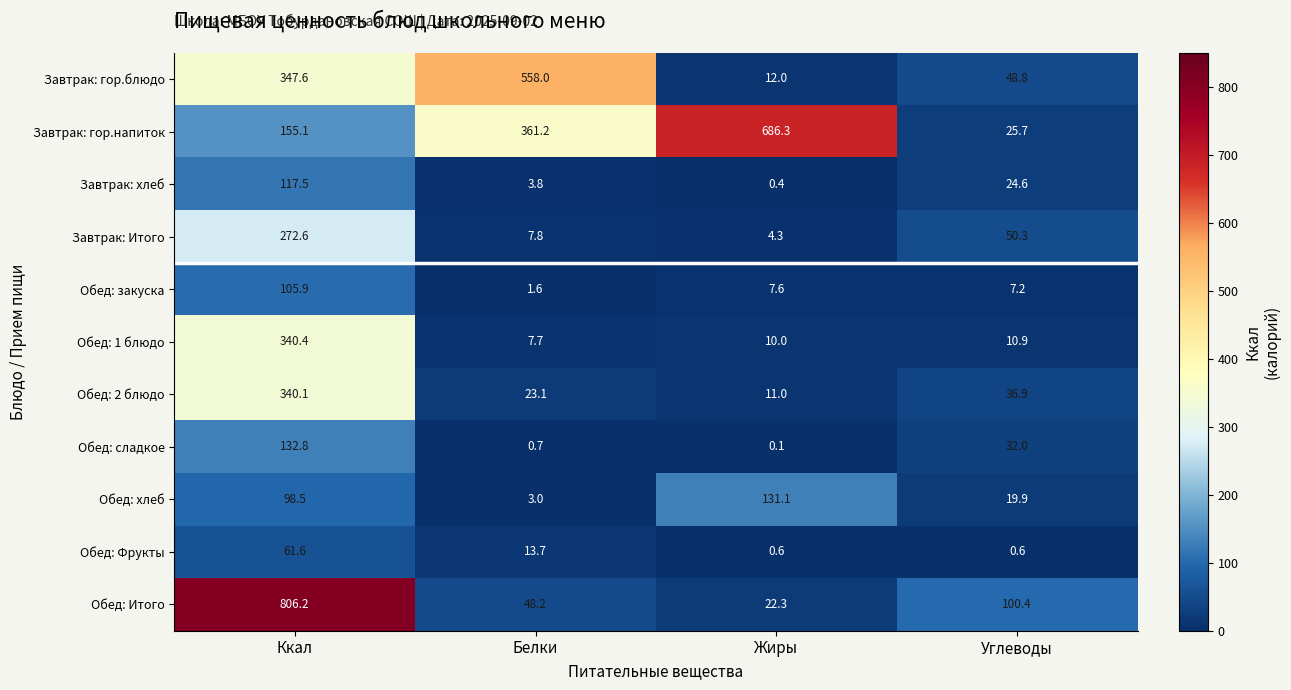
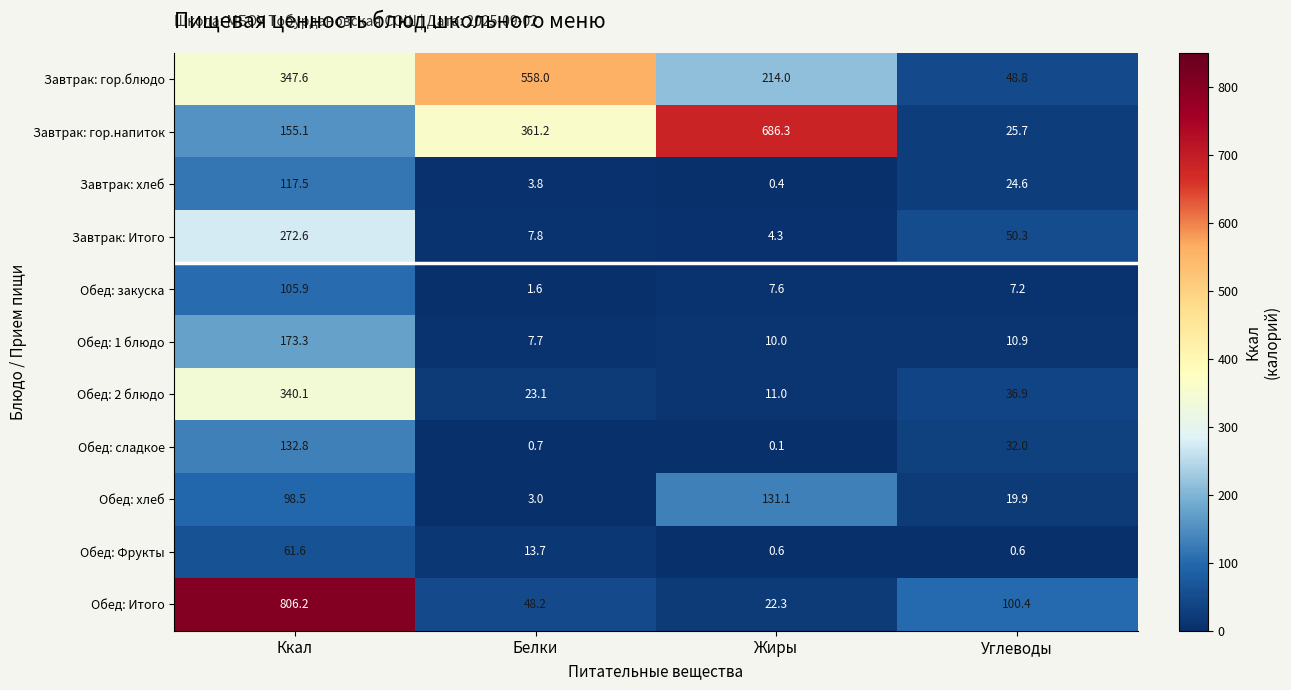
Завтрак: гор.блюдо, Жиры: 12.0 -> 214.0
Обед: 1 блюдо, Ккал: 340.4 -> 173.3
